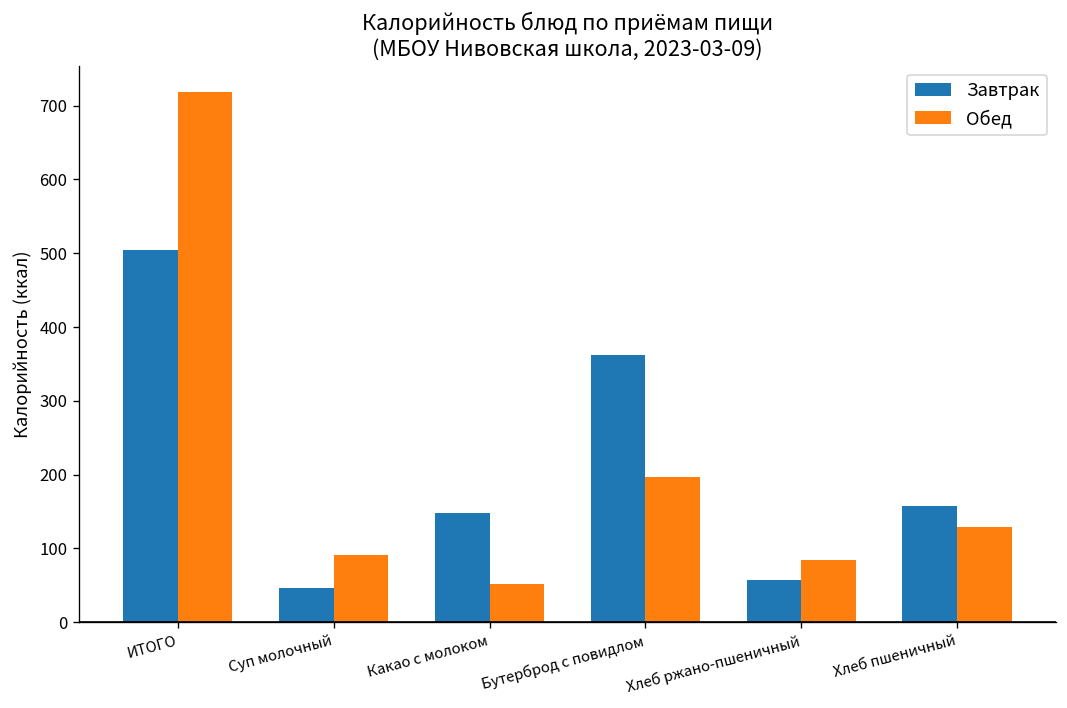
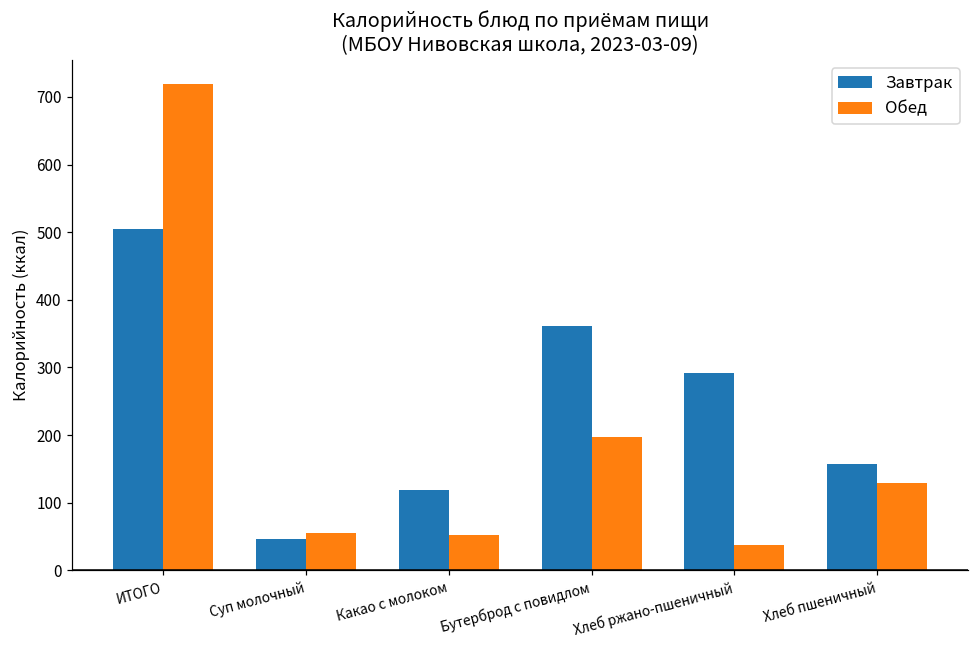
Обед, Суп молочный: 90 -> 50
Завтрак, Какао с молоком: 150 -> 120
Завтрак, Хлеб ржано-пшеничный: 60 -> 290
Обед, Хлеб ржано-пшеничный: 80 -> 40
